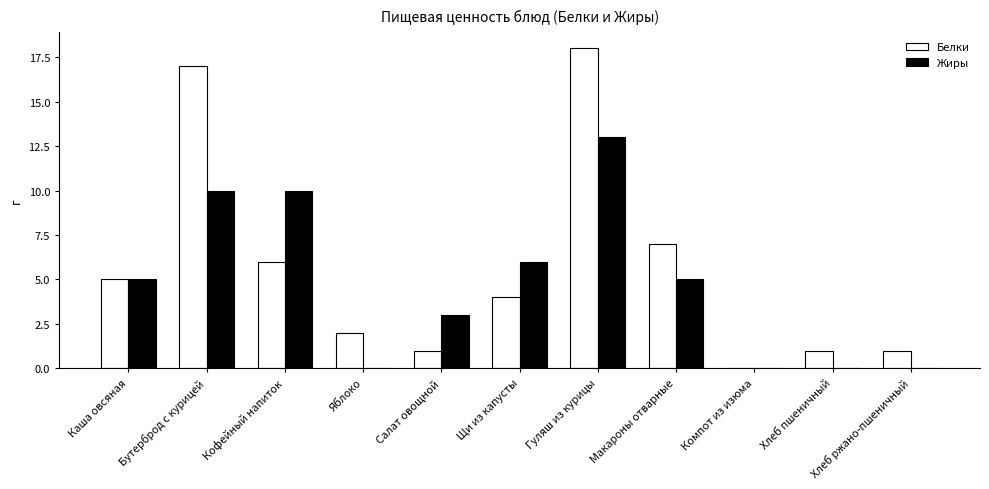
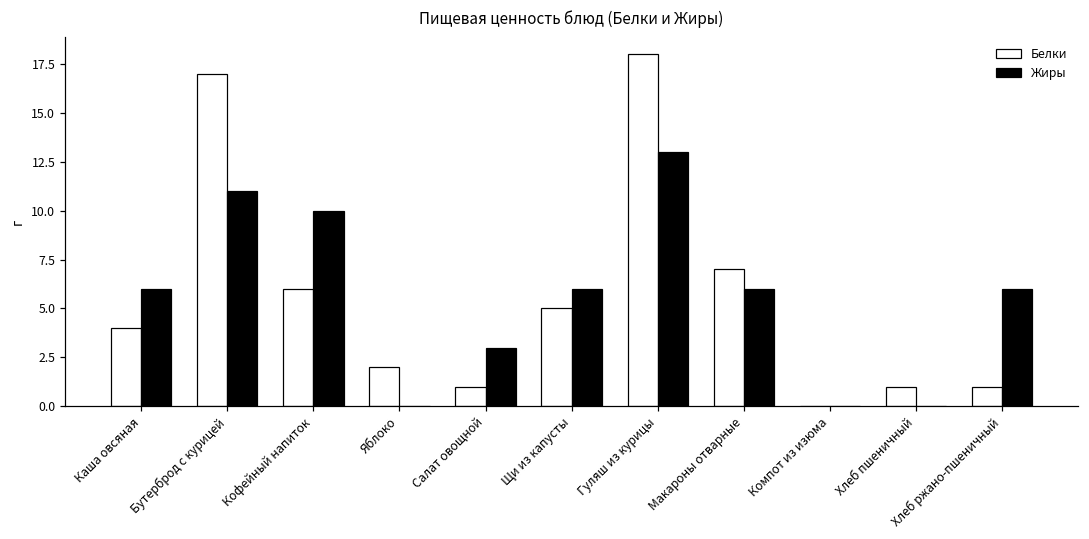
Белки, Каша овсяная: 5 -> 4
Жиры, Каша овсяная: 5 -> 6
Жиры, Бутерброд с курицей: 10 -> 11
Белки, Щи из капусты: 4 -> 5
Жиры, Макароны отварные: 5 -> 6
Жиры, Хлеб ржано-пшеничный: 0 -> 6
